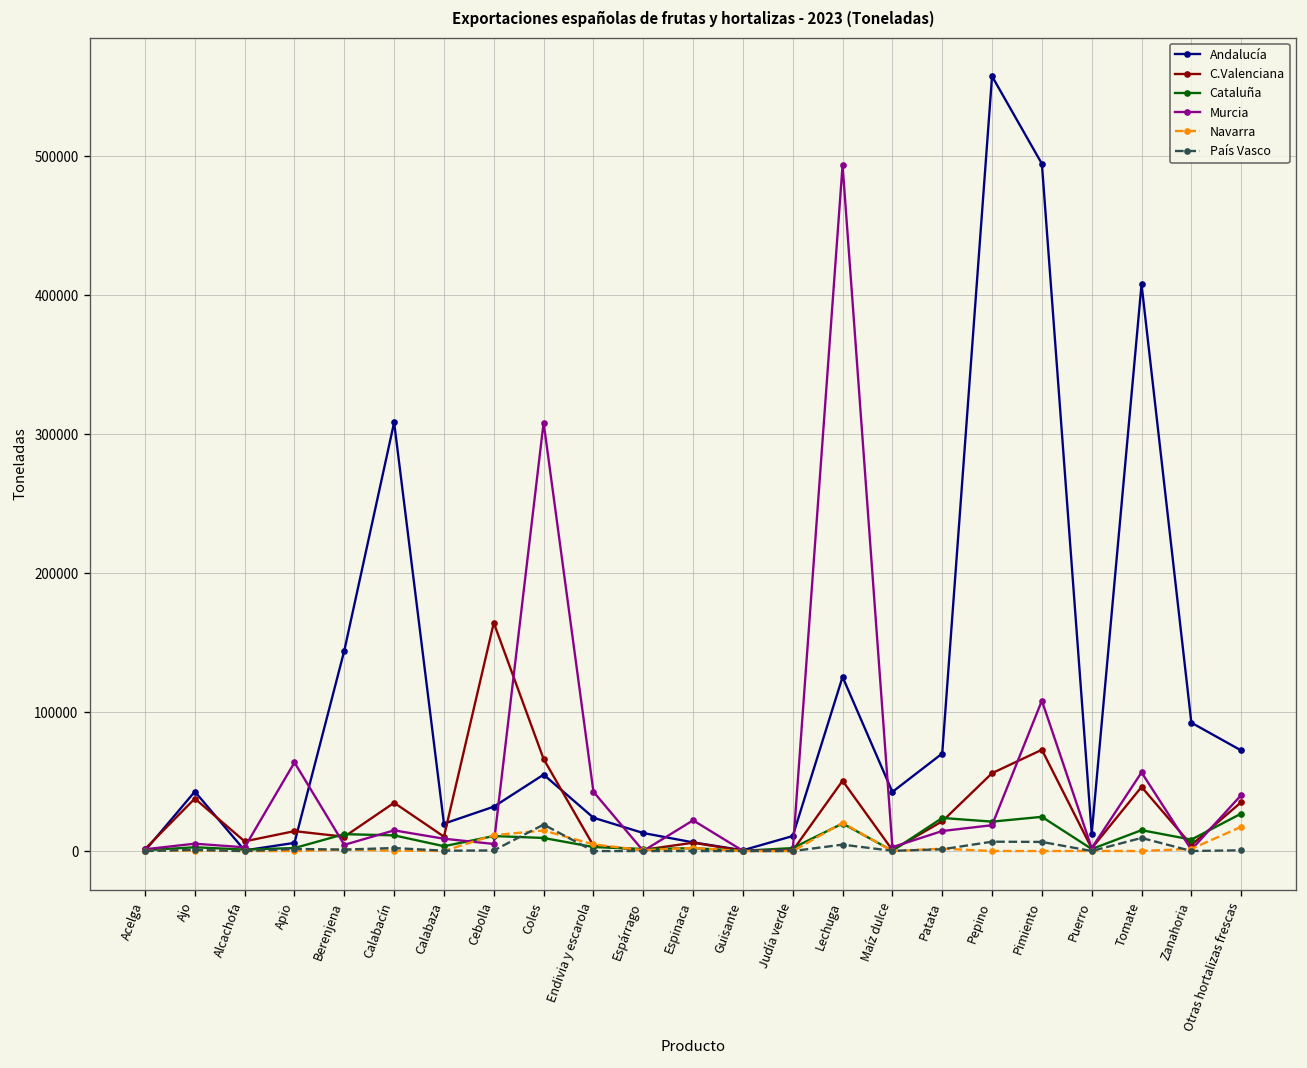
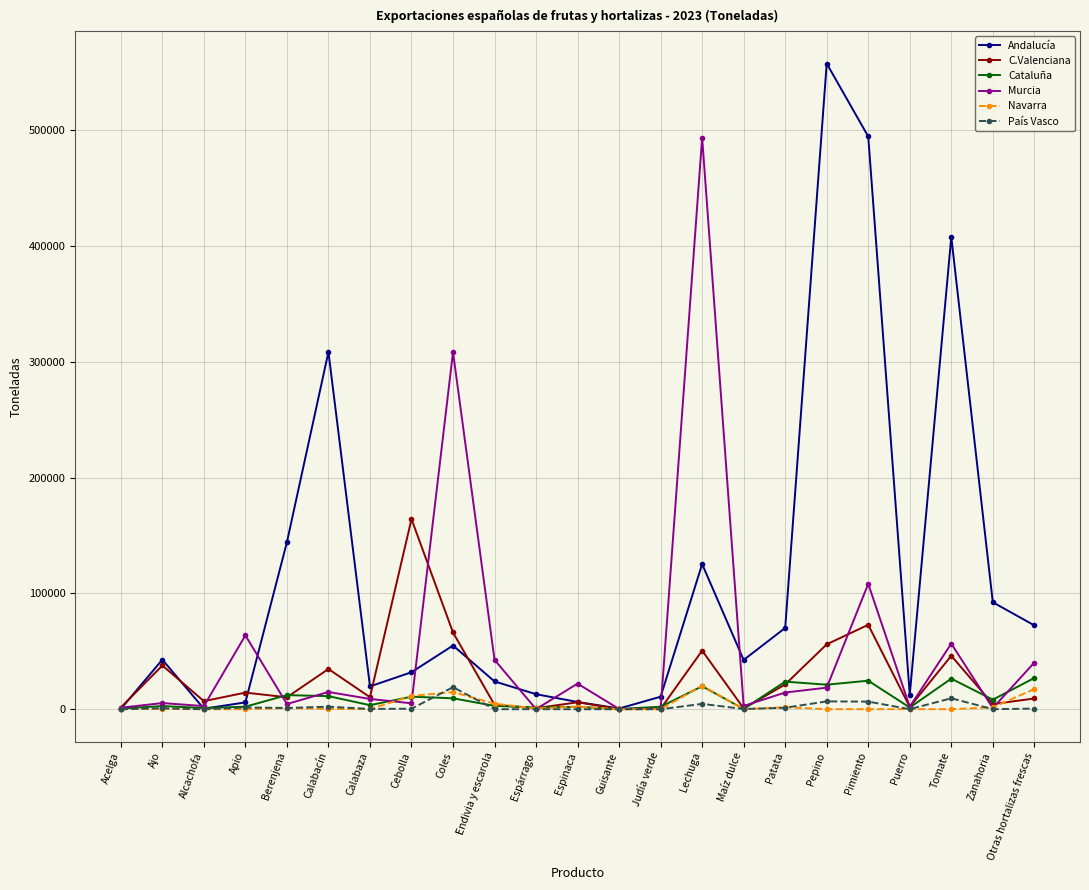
Cataluña, Tomate: 15000 -> 26000
C.Valenciana, Otras hortalizas frescas: 35000 -> 9000
